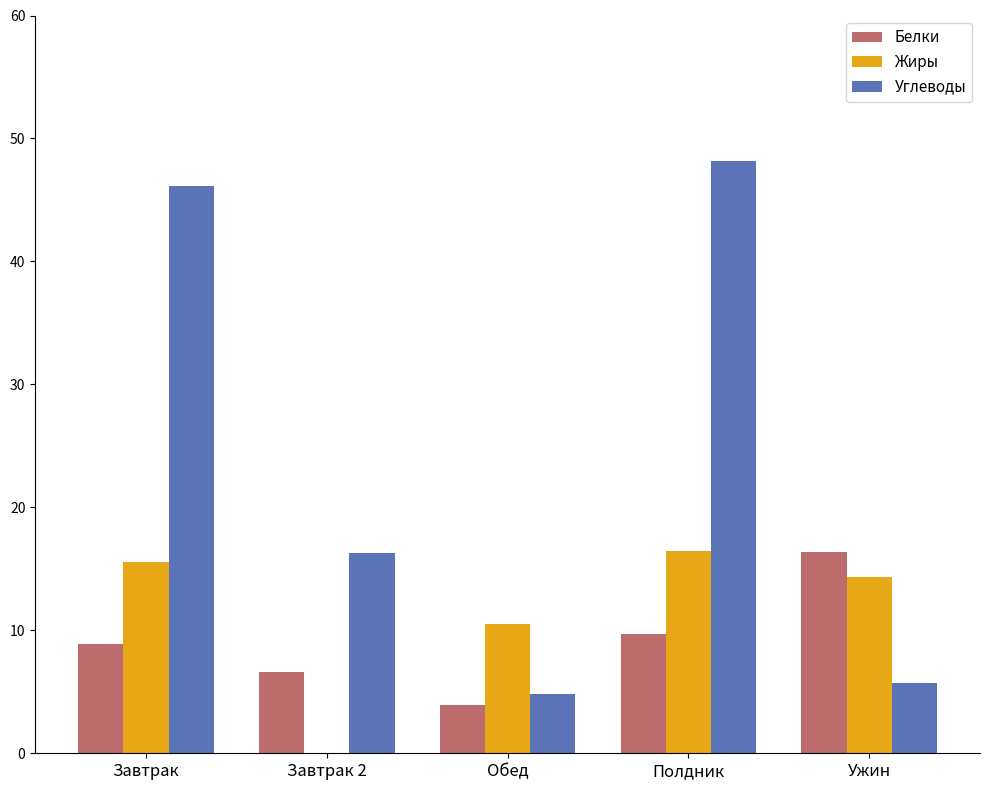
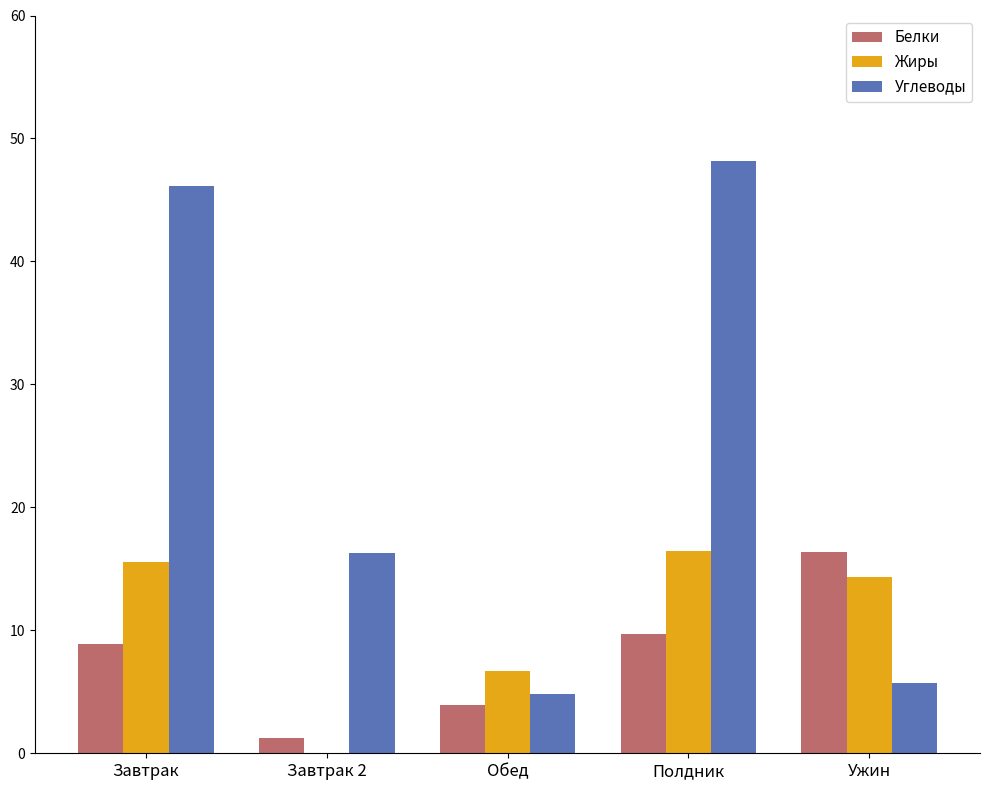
Белки, Завтрак 2: 6.6 -> 1.3
Жиры, Обед: 10.6 -> 6.7
